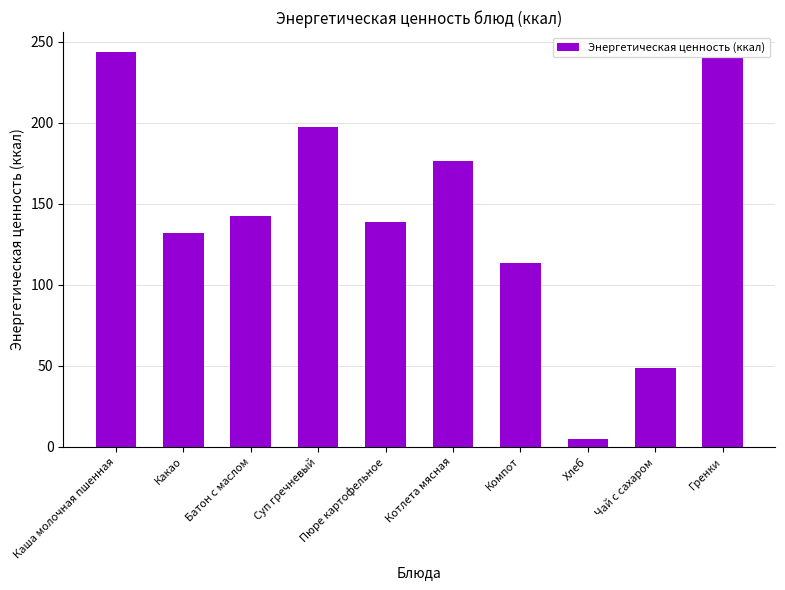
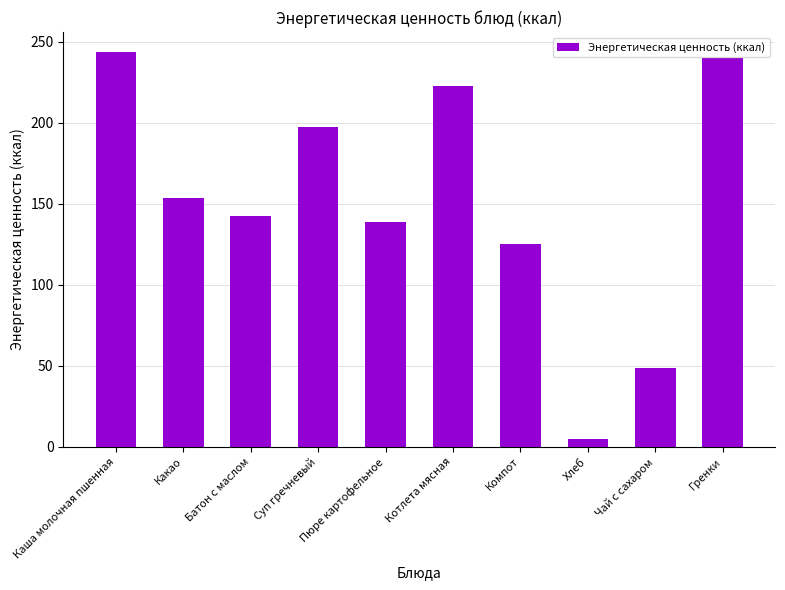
Какао: 132 -> 154
Котлета мясная: 177 -> 223
Компот: 114 -> 125
